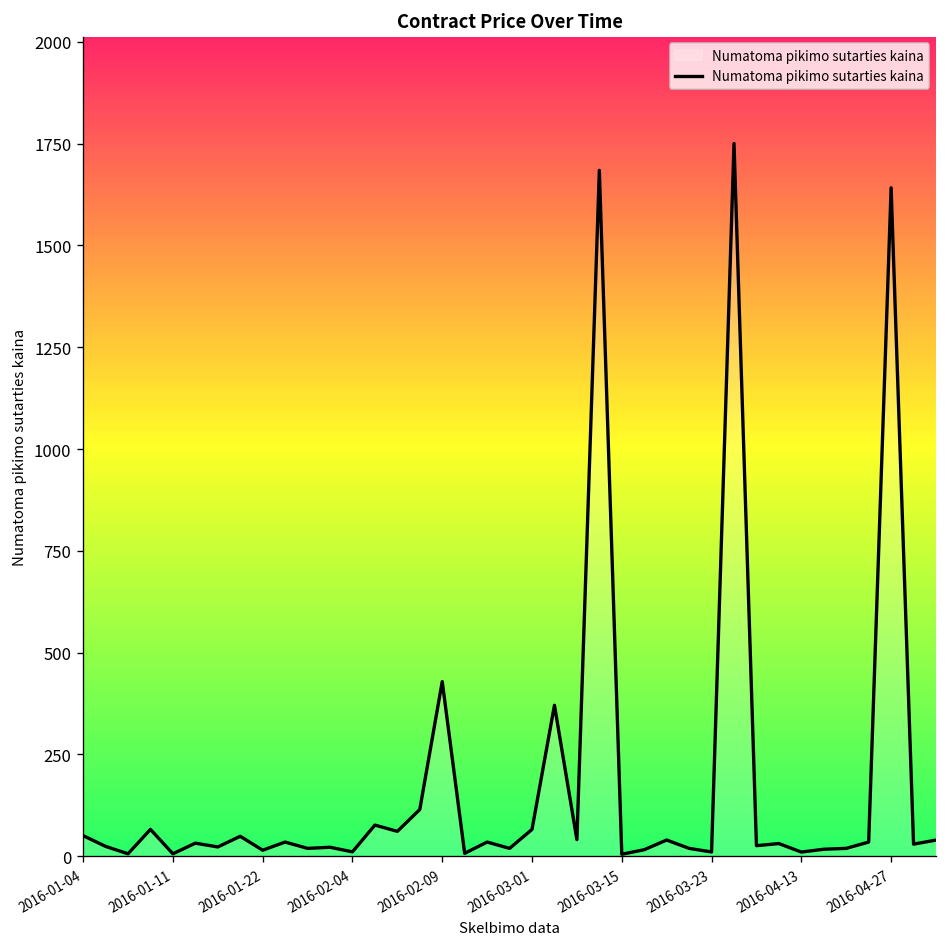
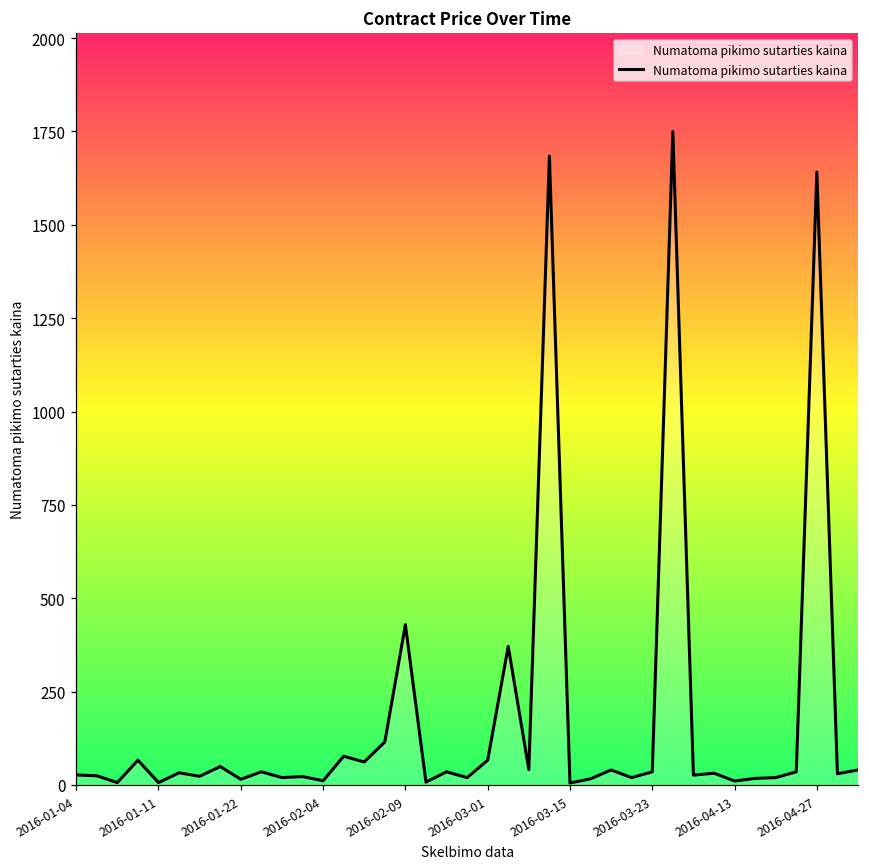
2016-01-04: 50 -> 30
2016-03-23: 10 -> 40
